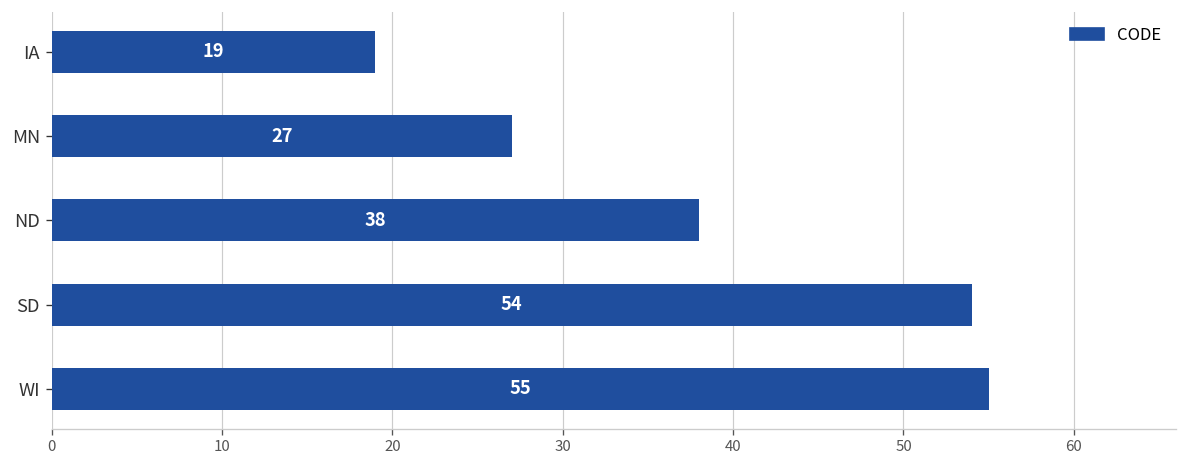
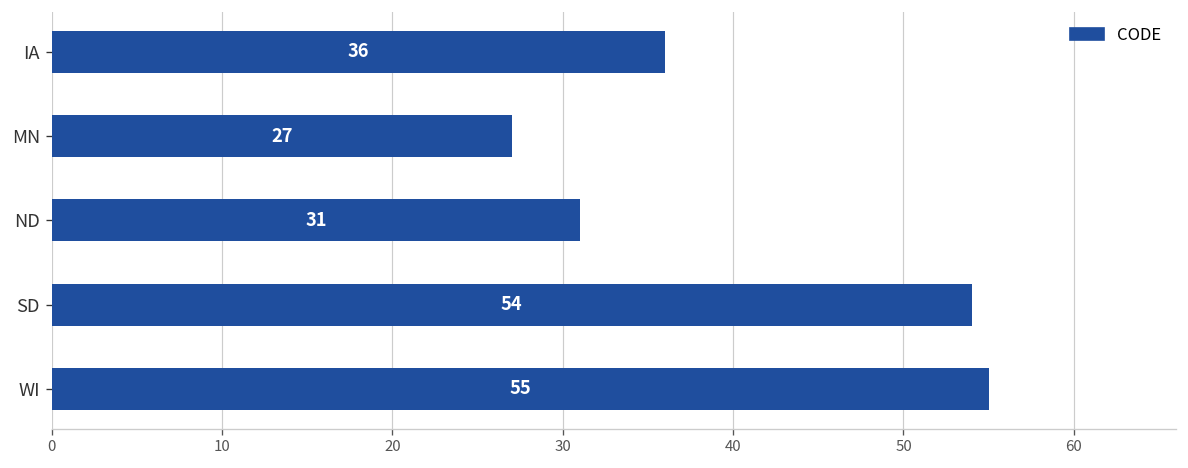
IA: 19 -> 36
ND: 38 -> 31
